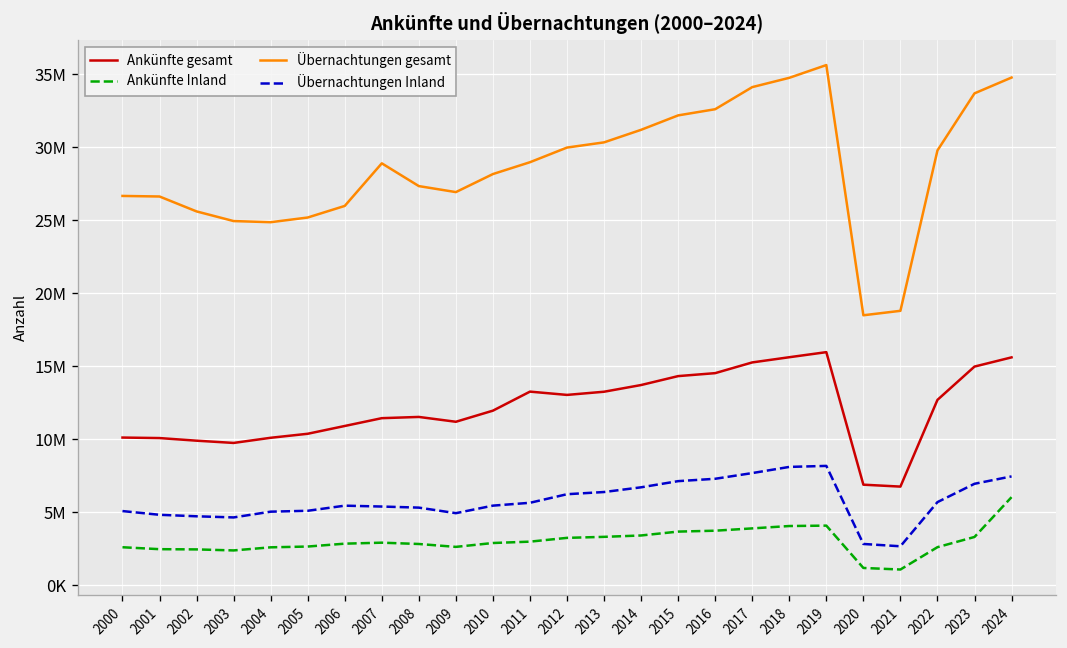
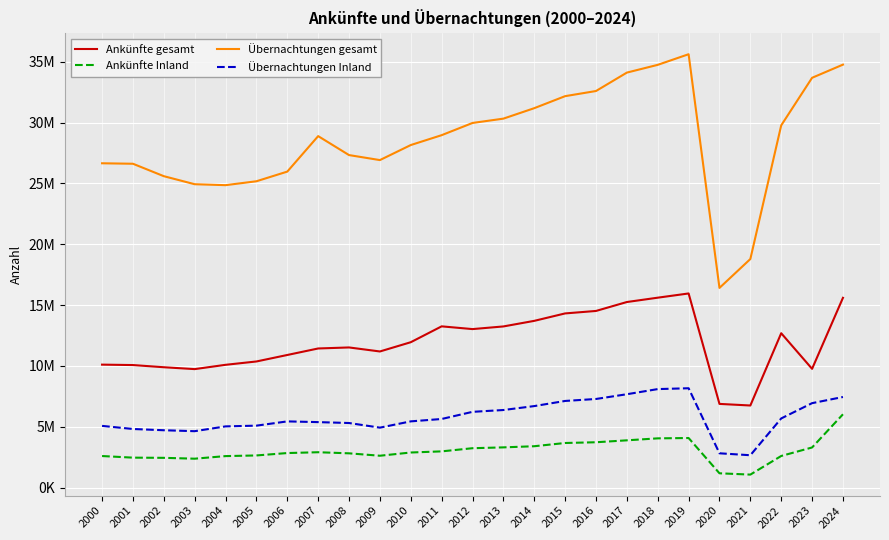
Übernachtungen gesamt, 2020: 18500000 -> 16400000
Ankünfte gesamt, 2023: 15000000 -> 9800000
